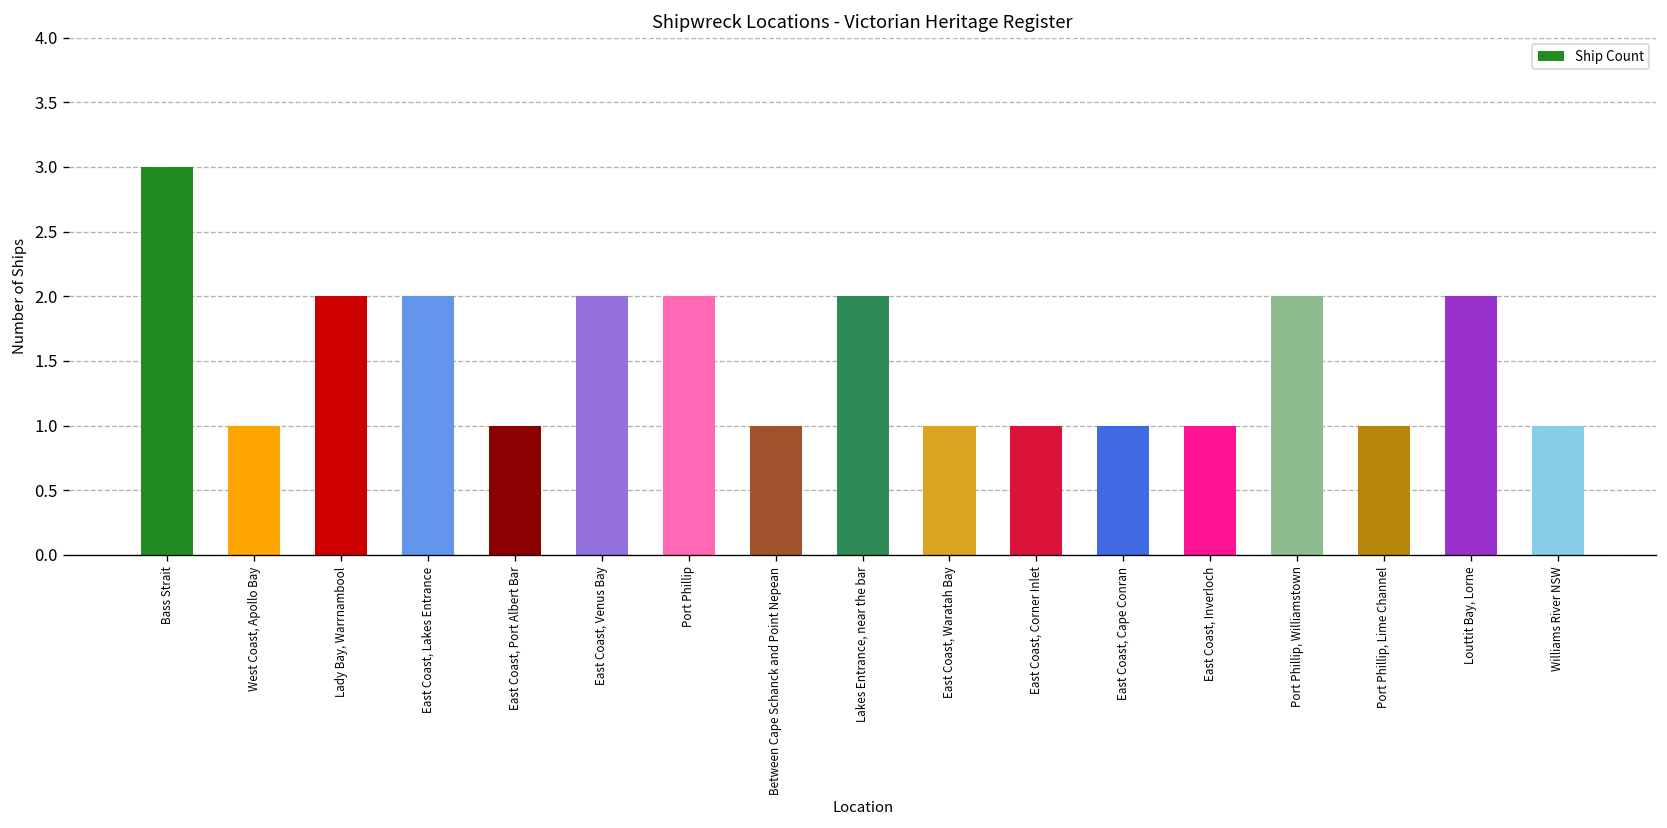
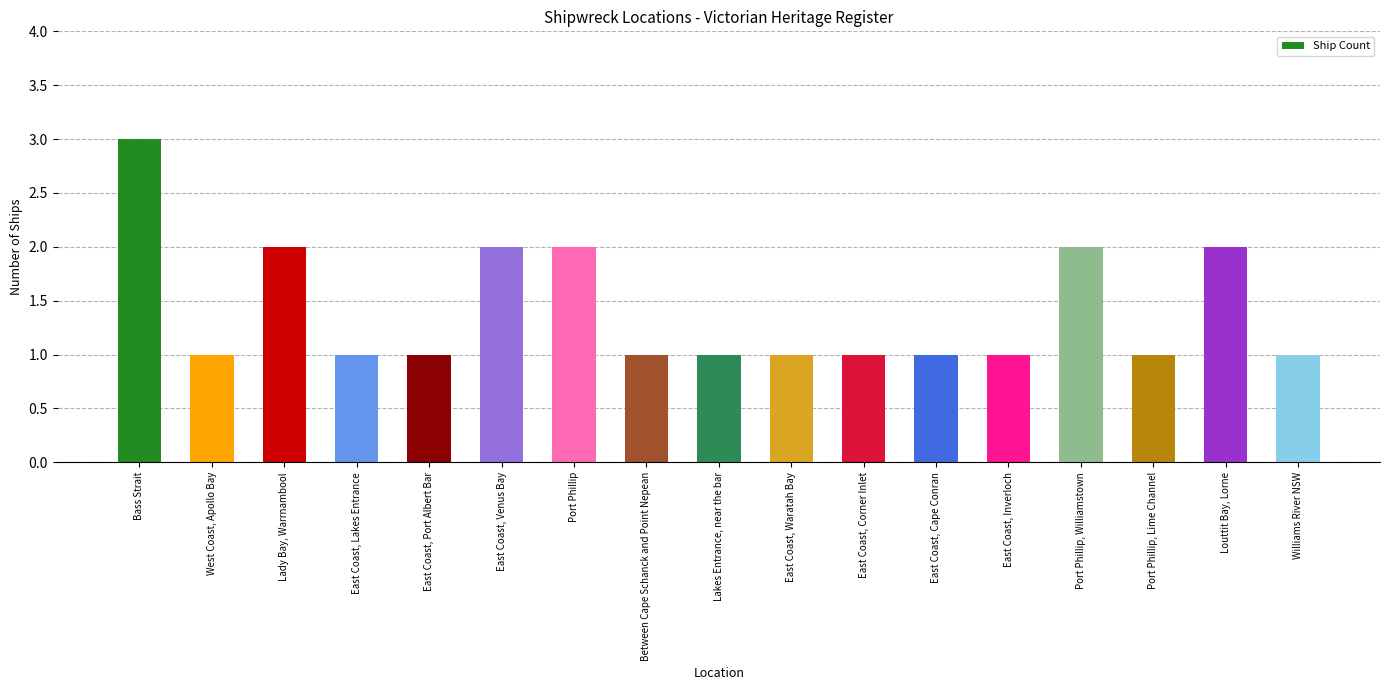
East Coast, Lakes Entrance: 2 -> 1
Lakes Entrance, near the bar: 2 -> 1
